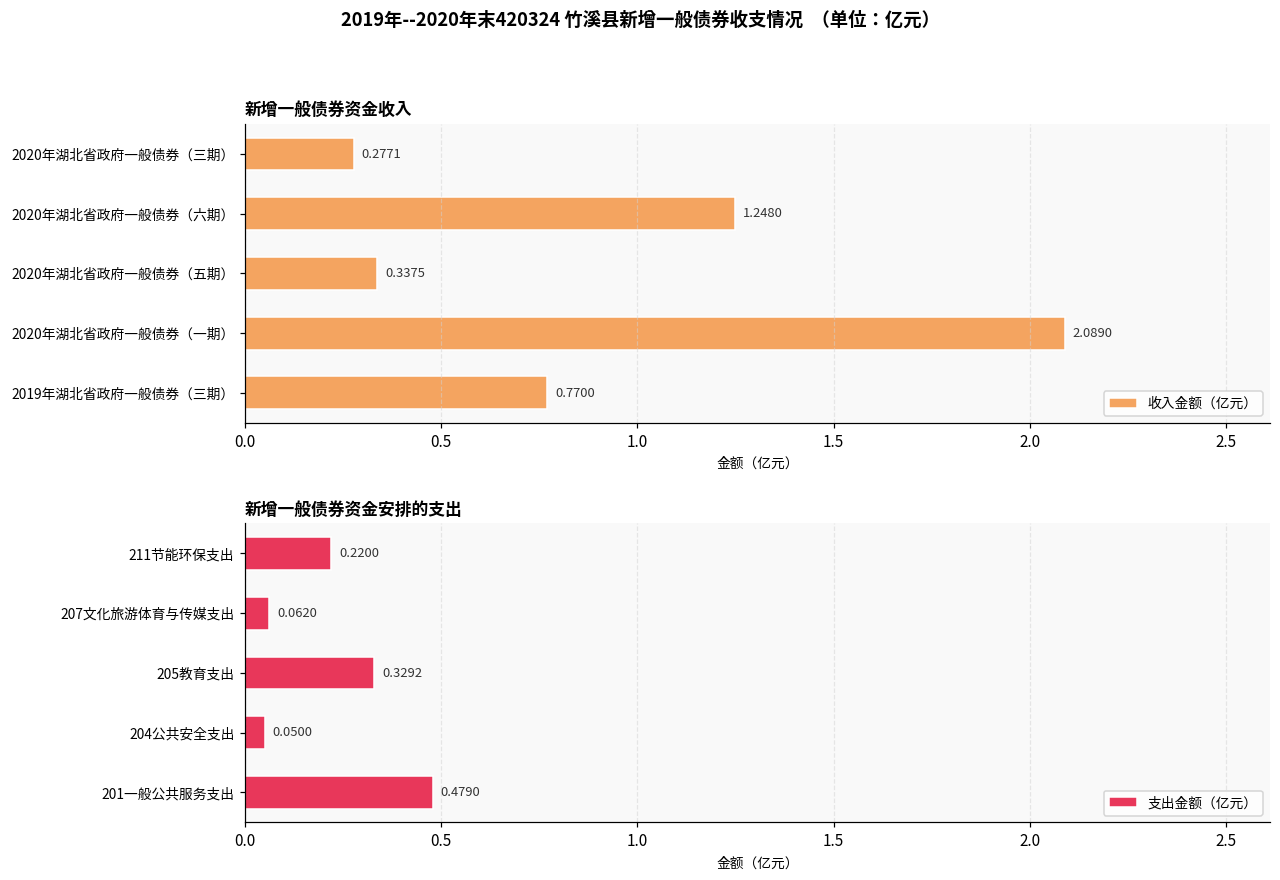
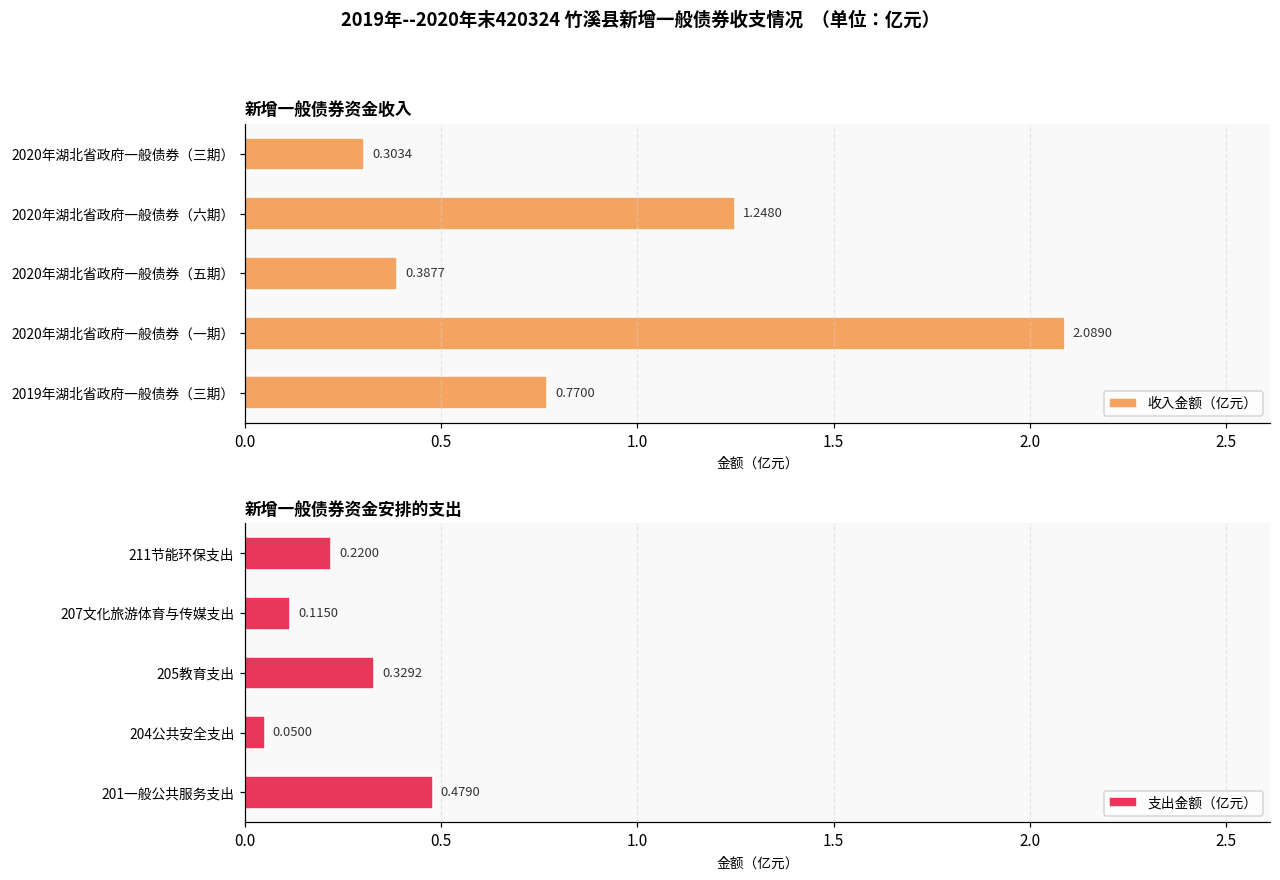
新增一般债券资金收入, 2020年湖北省政府一般债券（三期）: 0.2771 -> 0.3034
新增一般债券资金收入, 2020年湖北省政府一般债券（五期）: 0.3375 -> 0.3877
新增一般债券资金安排的支出, 207文化旅游体育与传媒支出: 0.0620 -> 0.1150
